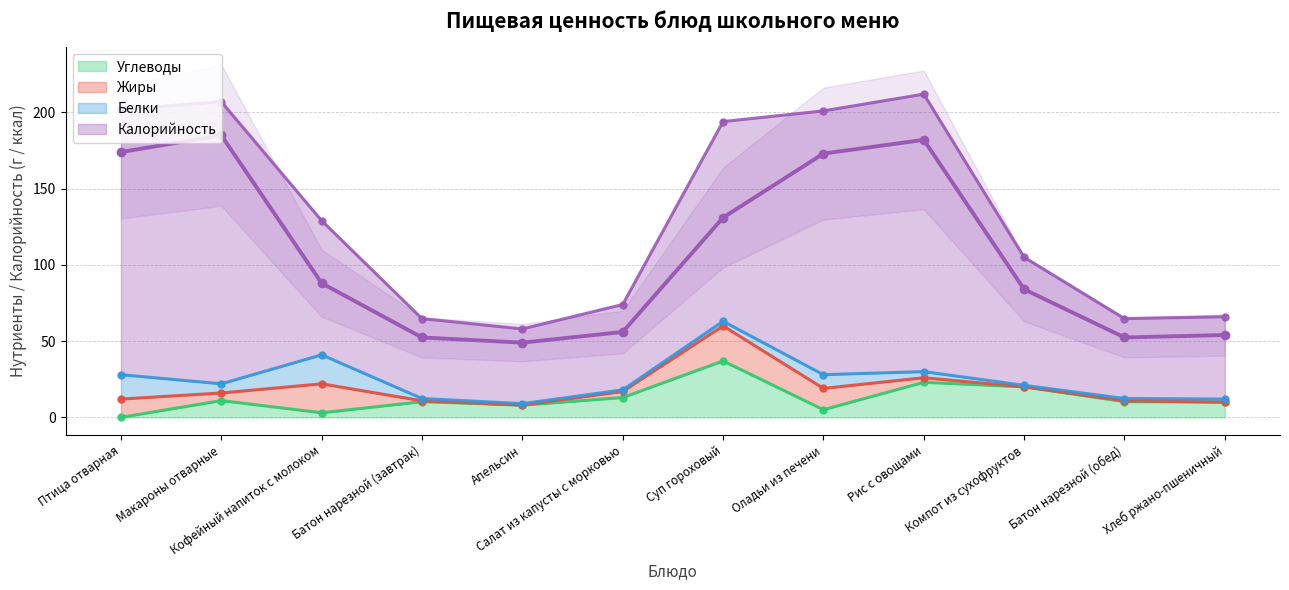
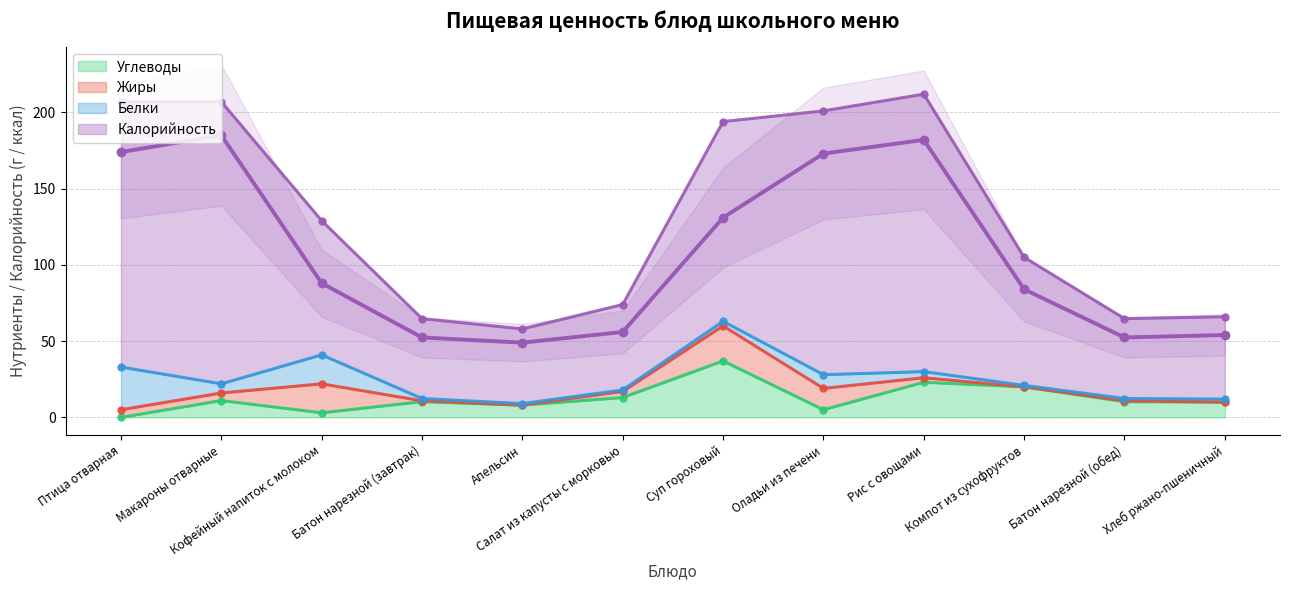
Жиры, Птица отварная: 12 -> 5
Белки, Птица отварная: 16 -> 28
